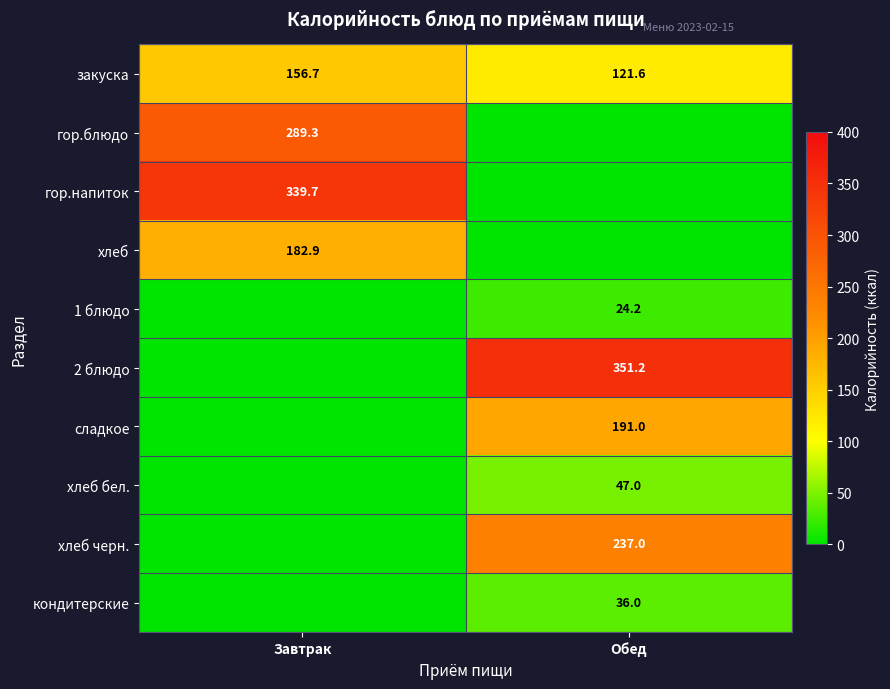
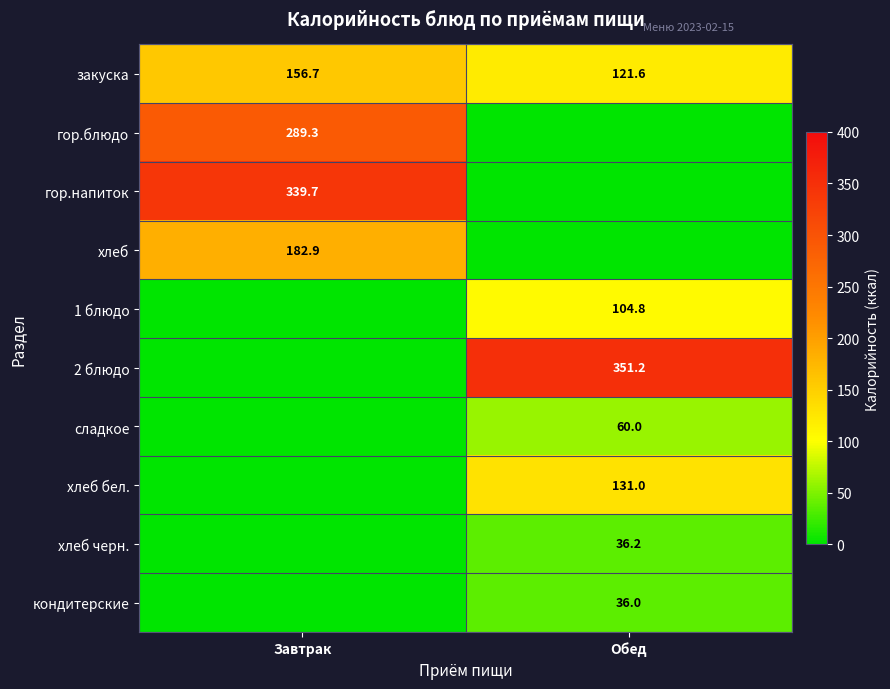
1 блюдо, Обед: 24.2 -> 104.8
сладкое, Обед: 191.0 -> 60.0
хлеб бел., Обед: 47.0 -> 131.0
хлеб черн., Обед: 237.0 -> 36.2
